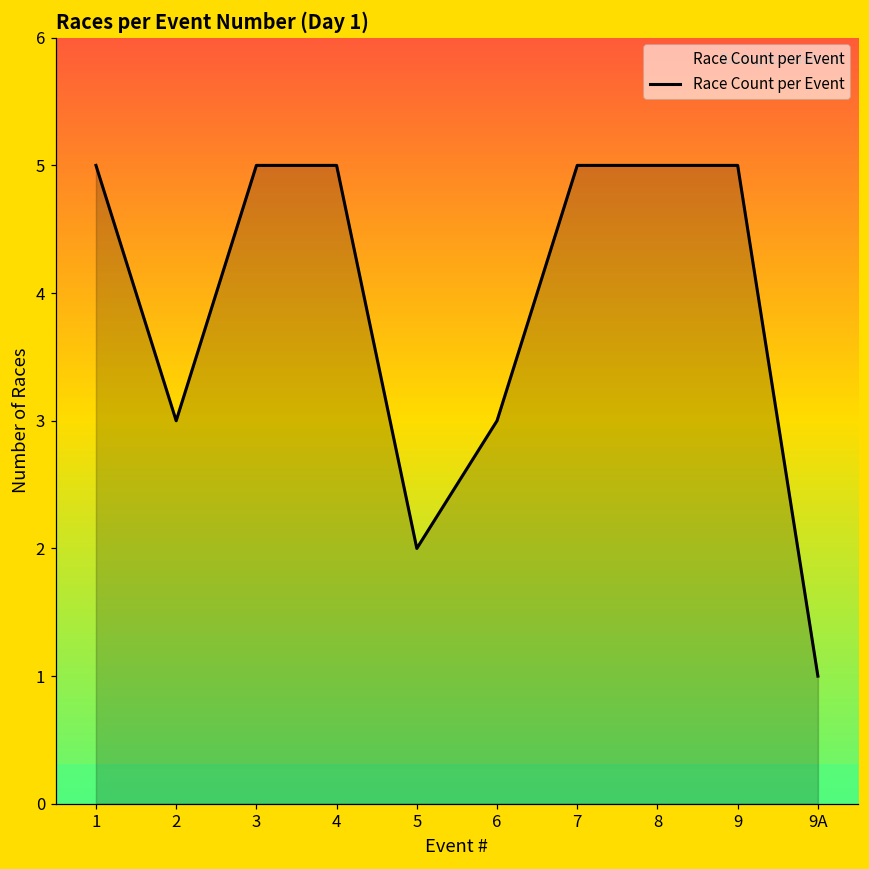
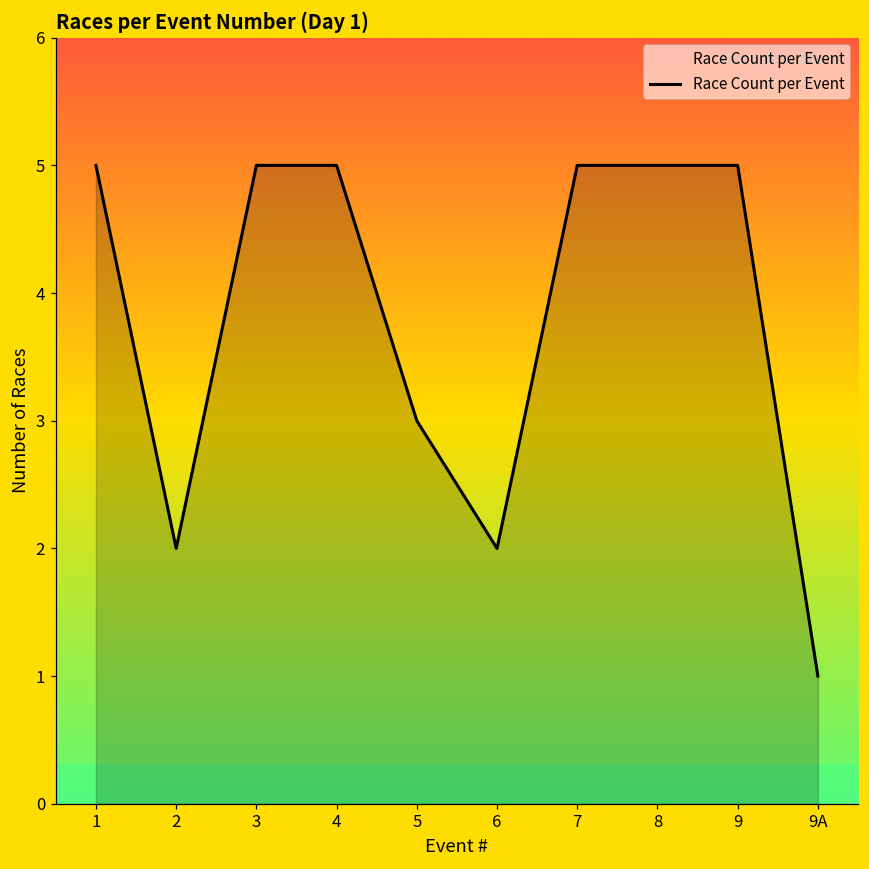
2: 3 -> 2
5: 2 -> 3
6: 3 -> 2
